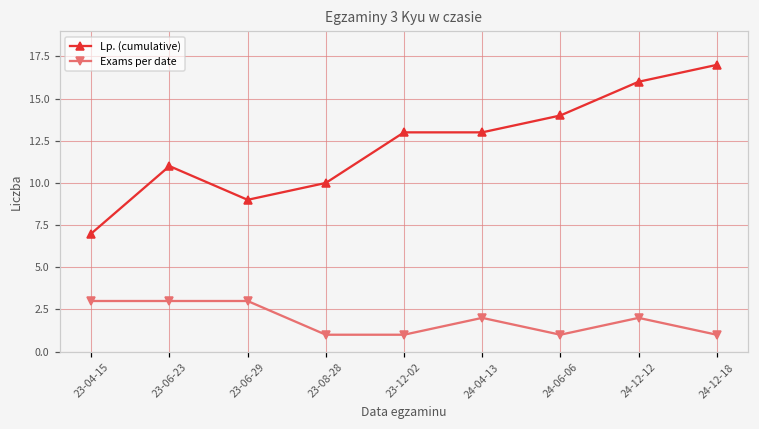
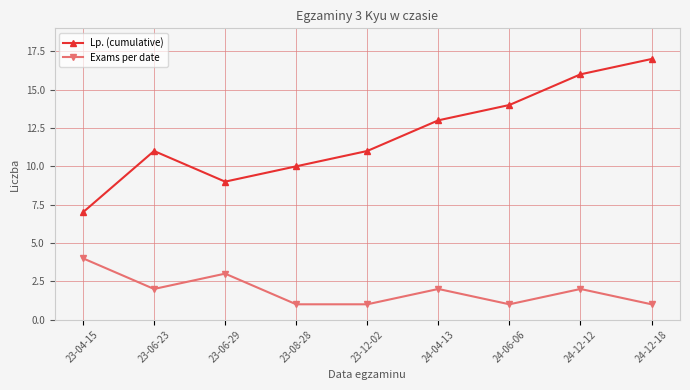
Exams per date, 23-04-15: 3 -> 4
Exams per date, 23-06-23: 3 -> 2
Lp. (cumulative), 23-12-02: 13 -> 11
